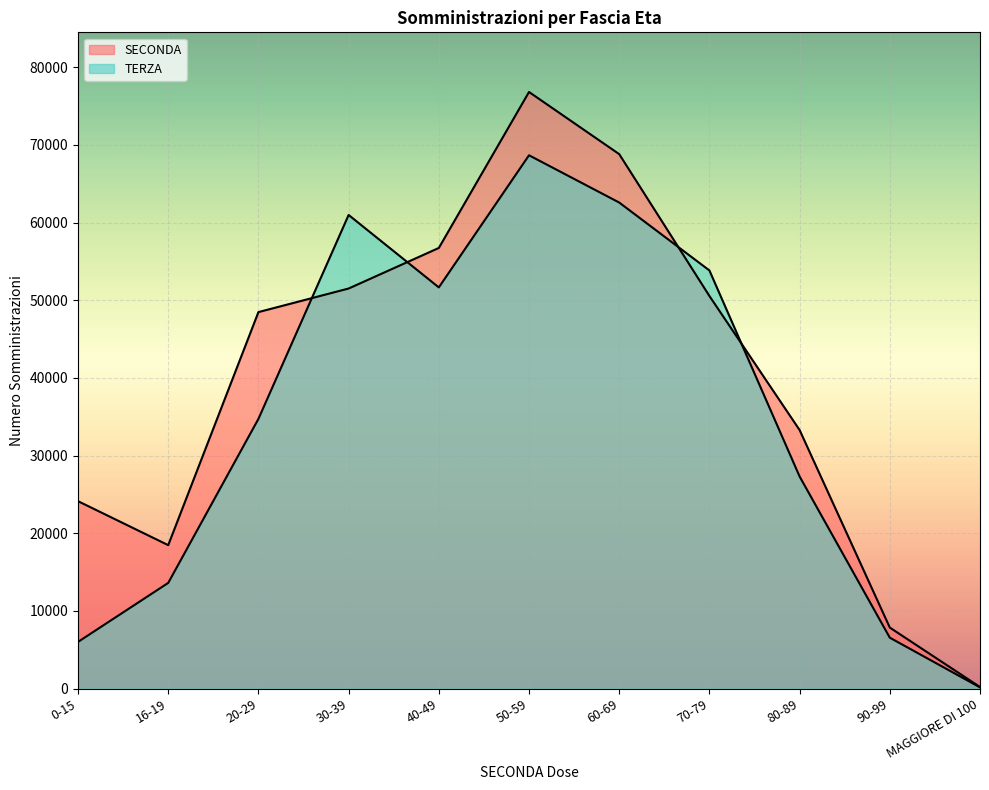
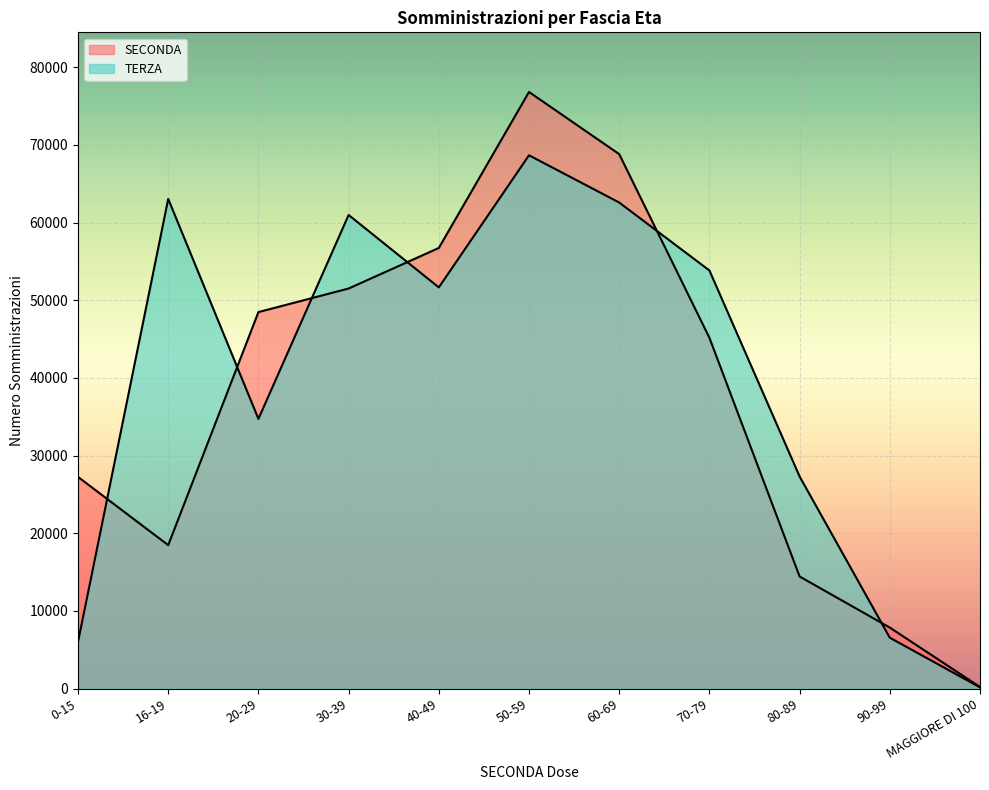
SECONDA, 0-15: 24000 -> 27000
TERZA, 16-19: 14000 -> 63000
SECONDA, 70-79: 51000 -> 45000
SECONDA, 80-89: 33000 -> 14000
